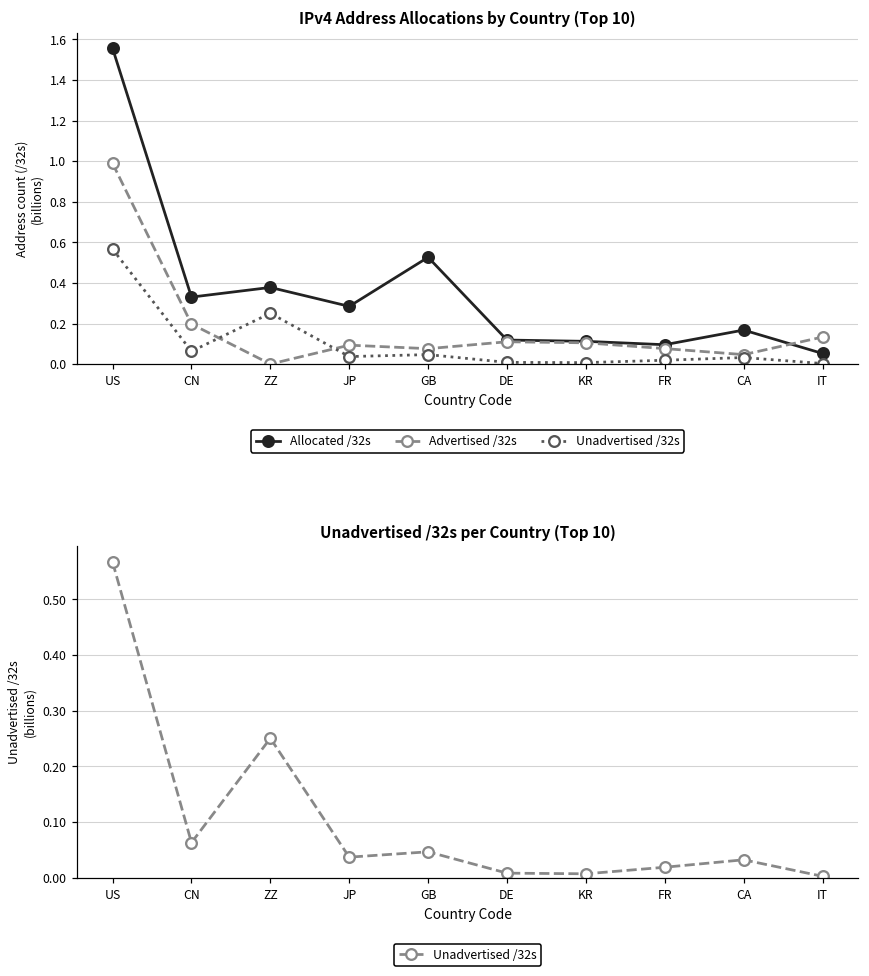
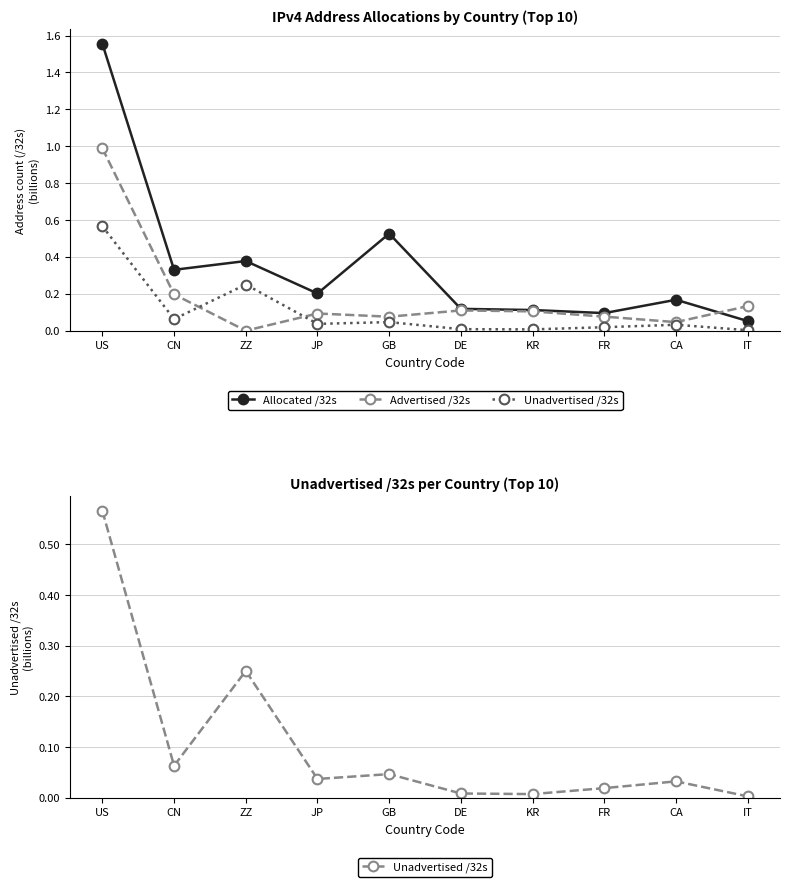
IPv4 Address Allocations by Country (Top 10), Allocated /32s, JP: 0.28 -> 0.20
